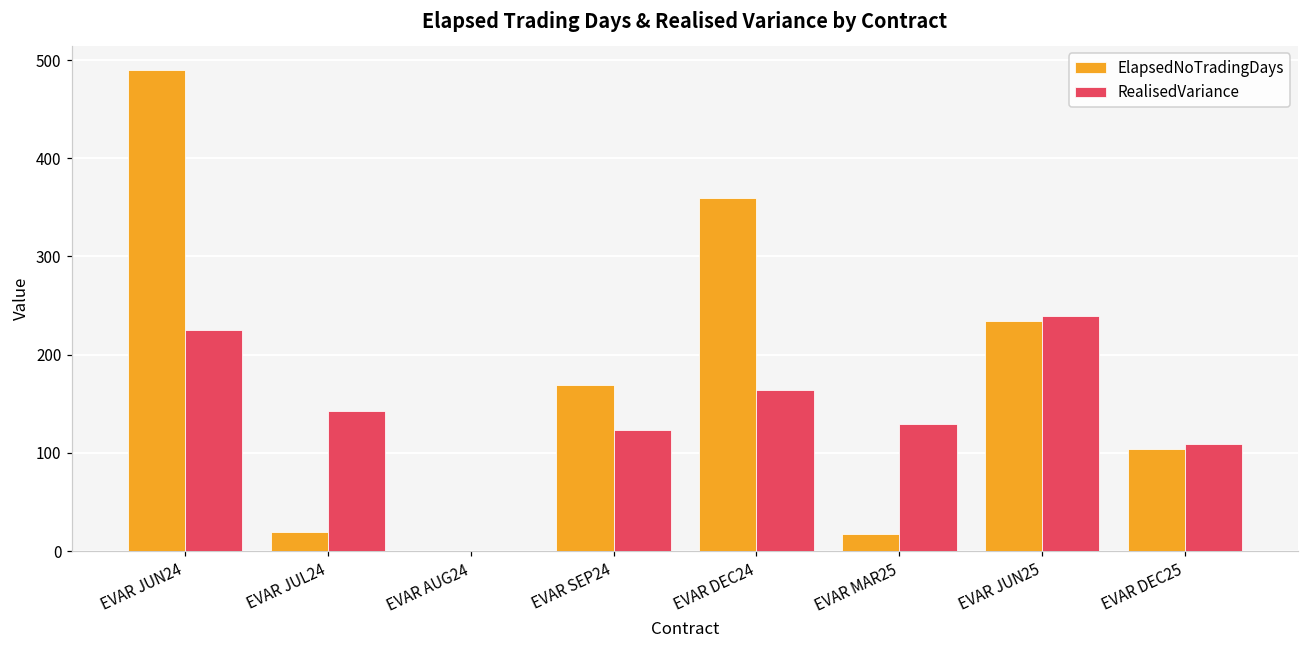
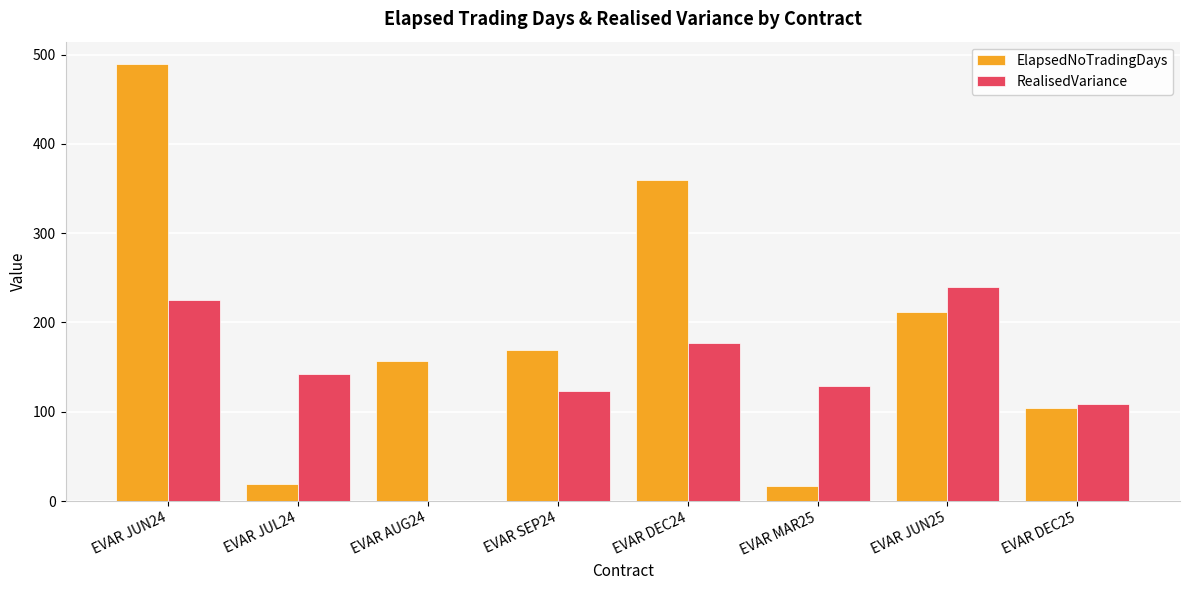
ElapsedNoTradingDays, EVAR AUG24: 0 -> 160
RealisedVariance, EVAR DEC24: 160 -> 180
ElapsedNoTradingDays, EVAR JUN25: 230 -> 210
